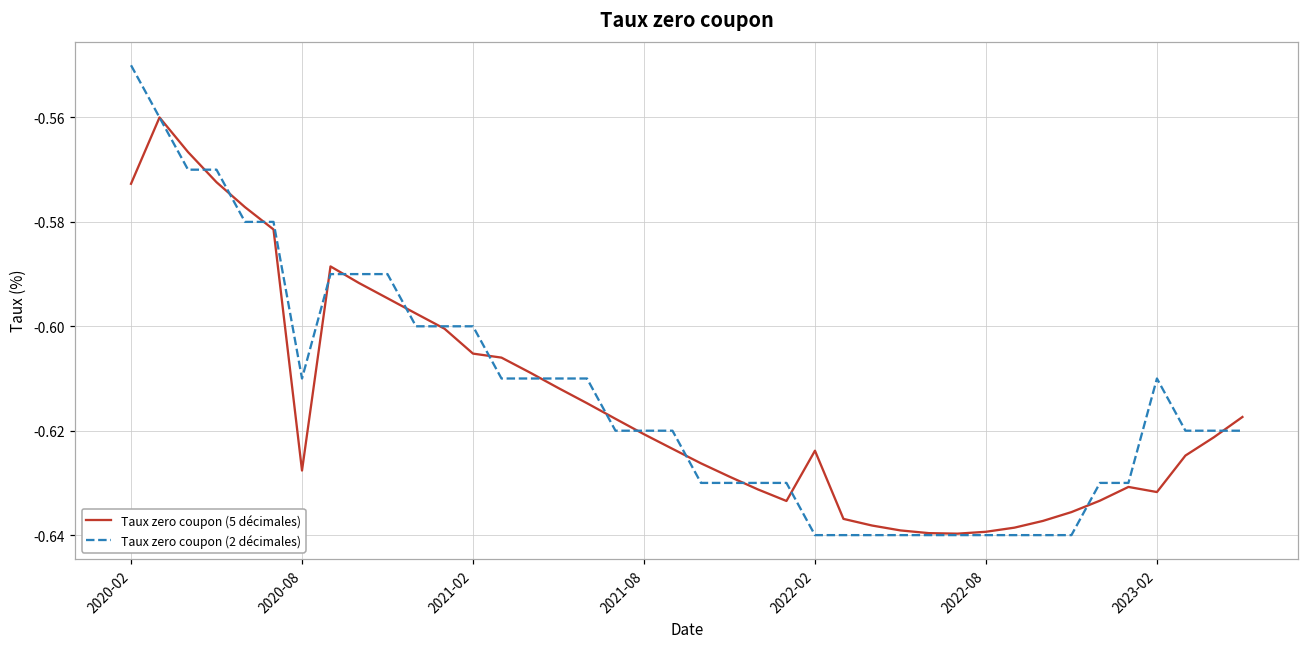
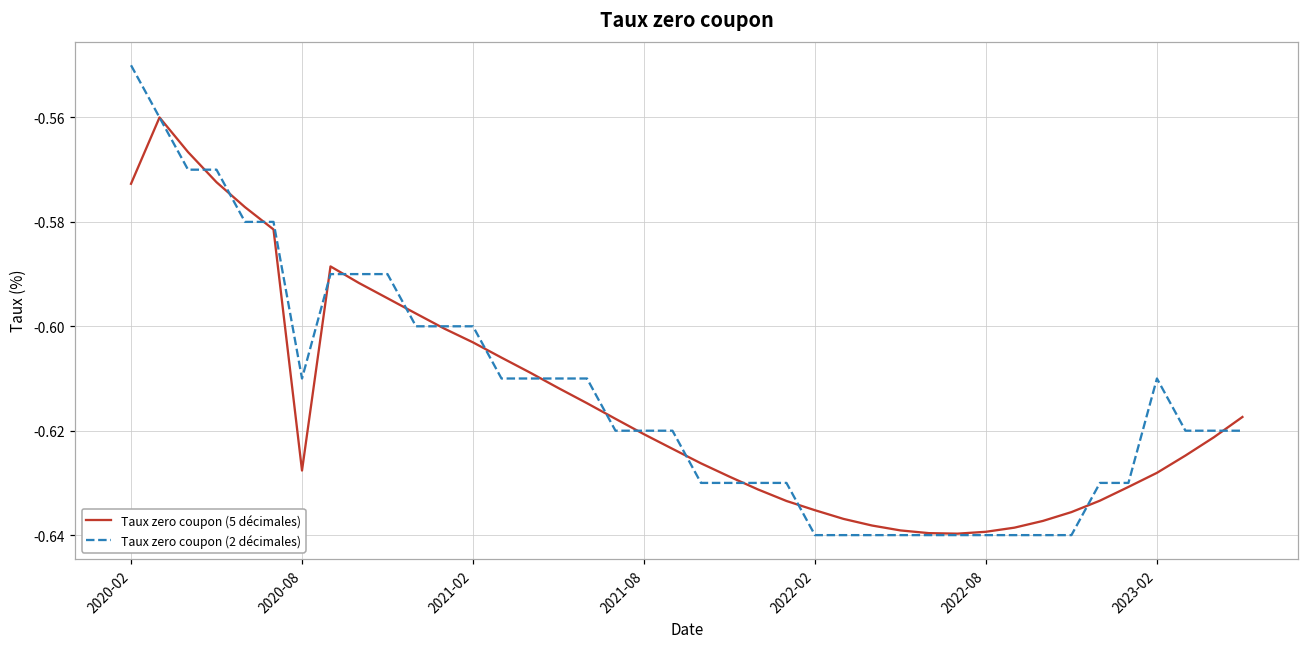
Taux zero coupon (5 décimales), 2021-02: -0.605 -> -0.603
Taux zero coupon (5 décimales), 2022-02: -0.624 -> -0.635
Taux zero coupon (5 décimales), 2023-02: -0.632 -> -0.628
